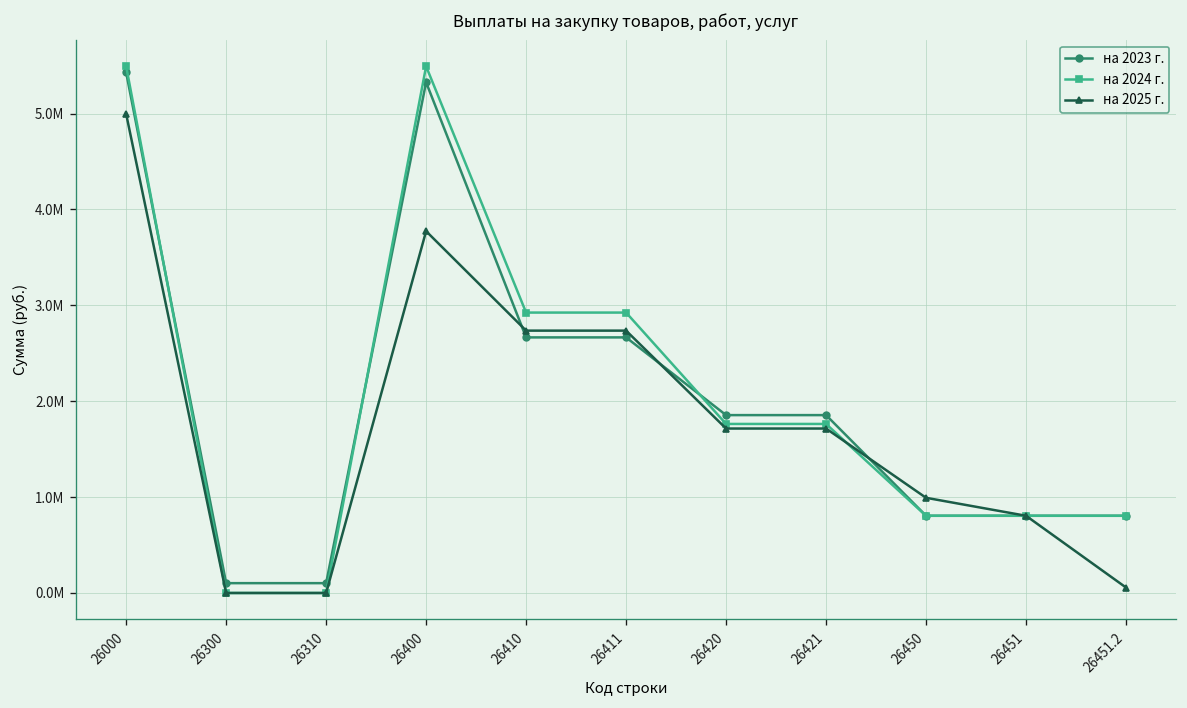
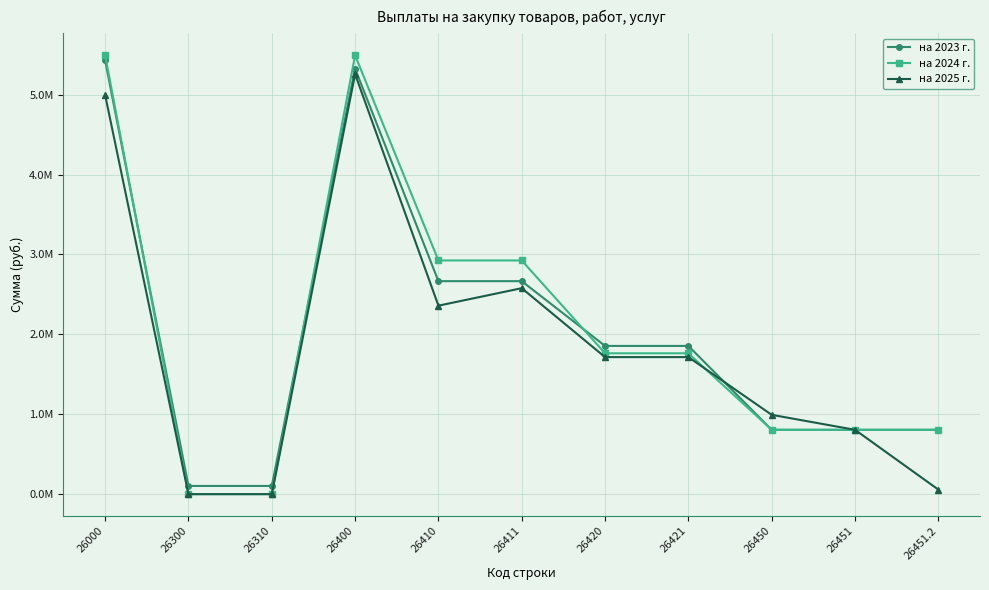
на 2025 г., 26400: 3800000 -> 5300000
на 2025 г., 26410: 2700000 -> 2400000
на 2025 г., 26411: 2700000 -> 2600000
